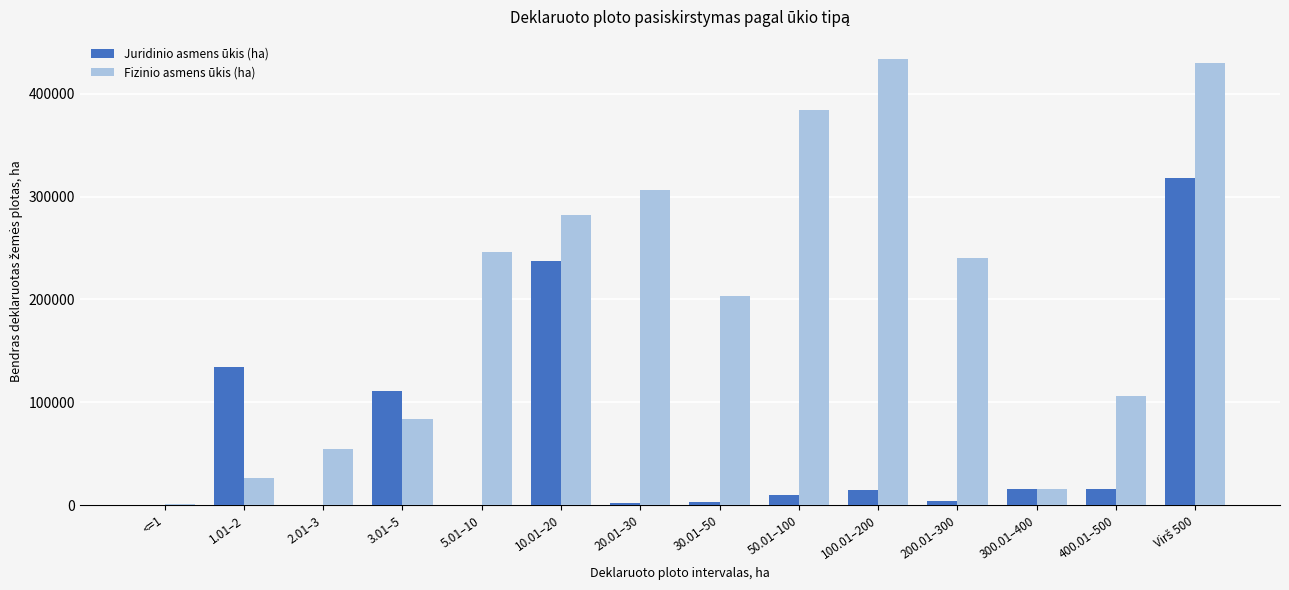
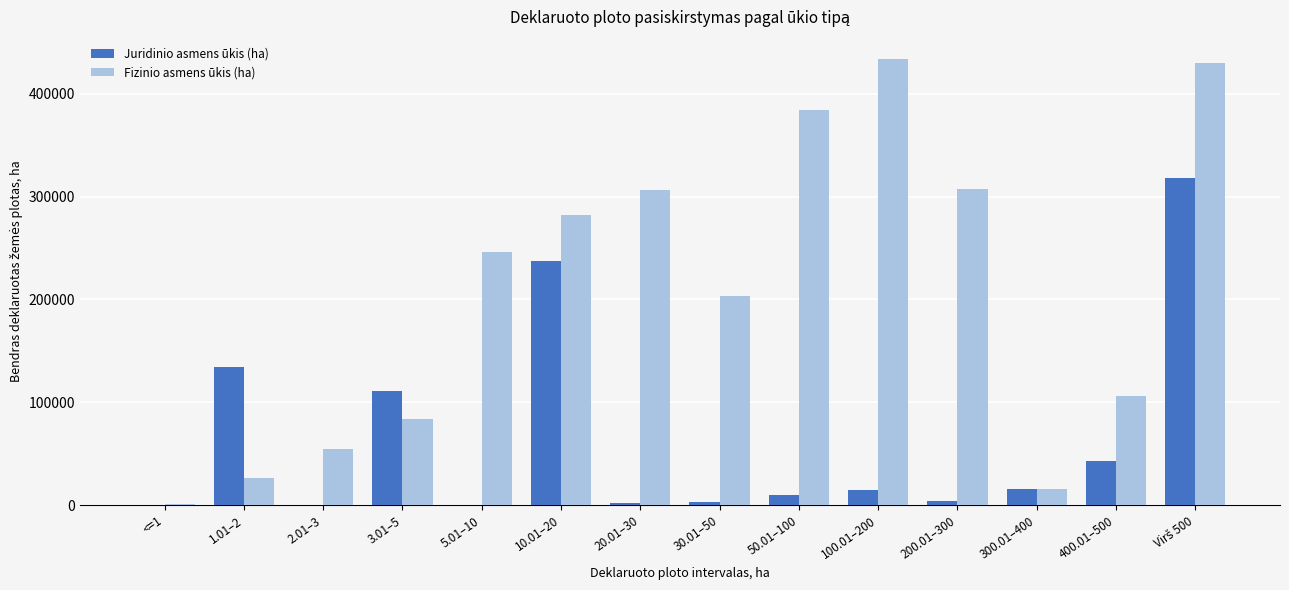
Fizinio asmens ūkis (ha), 200.01–300: 240000 -> 307000
Juridinio asmens ūkis (ha), 400.01–500: 15000 -> 43000
